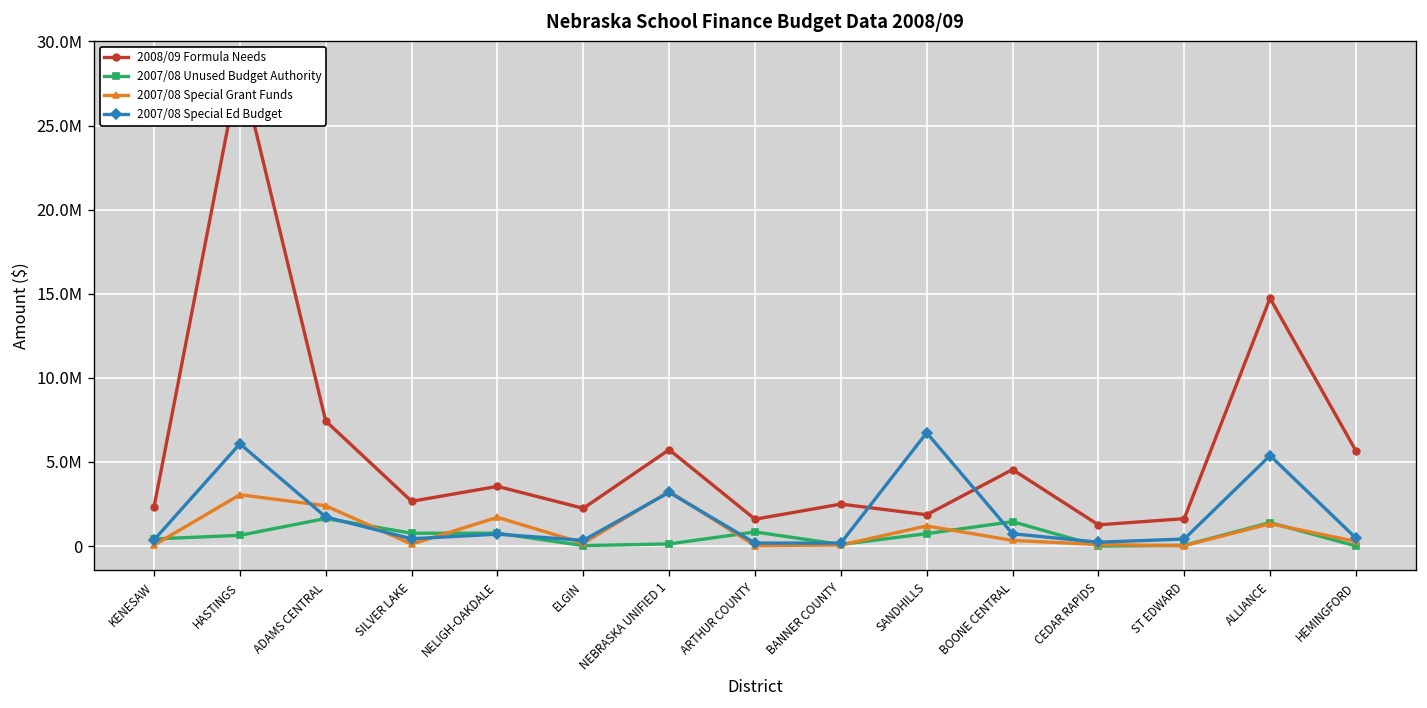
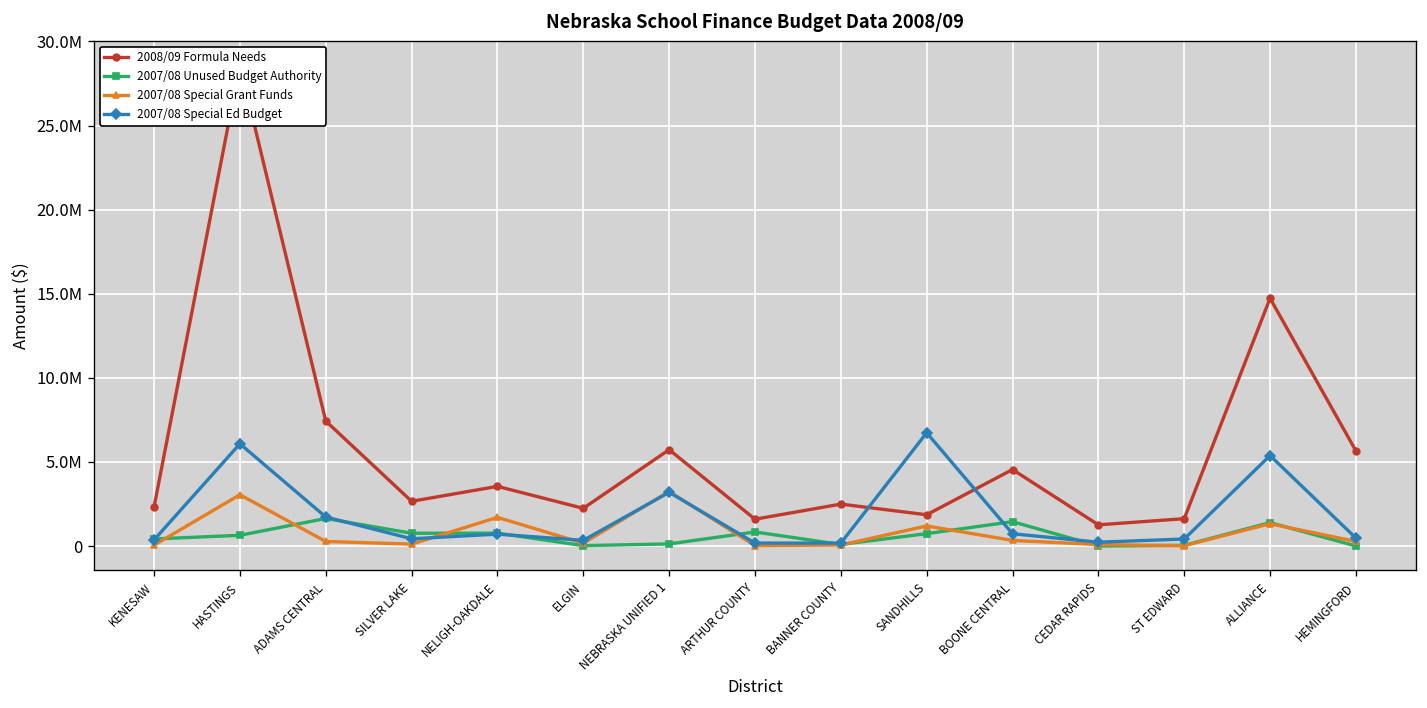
2007/08 Special Grant Funds, ADAMS CENTRAL: 2400000 -> 300000
